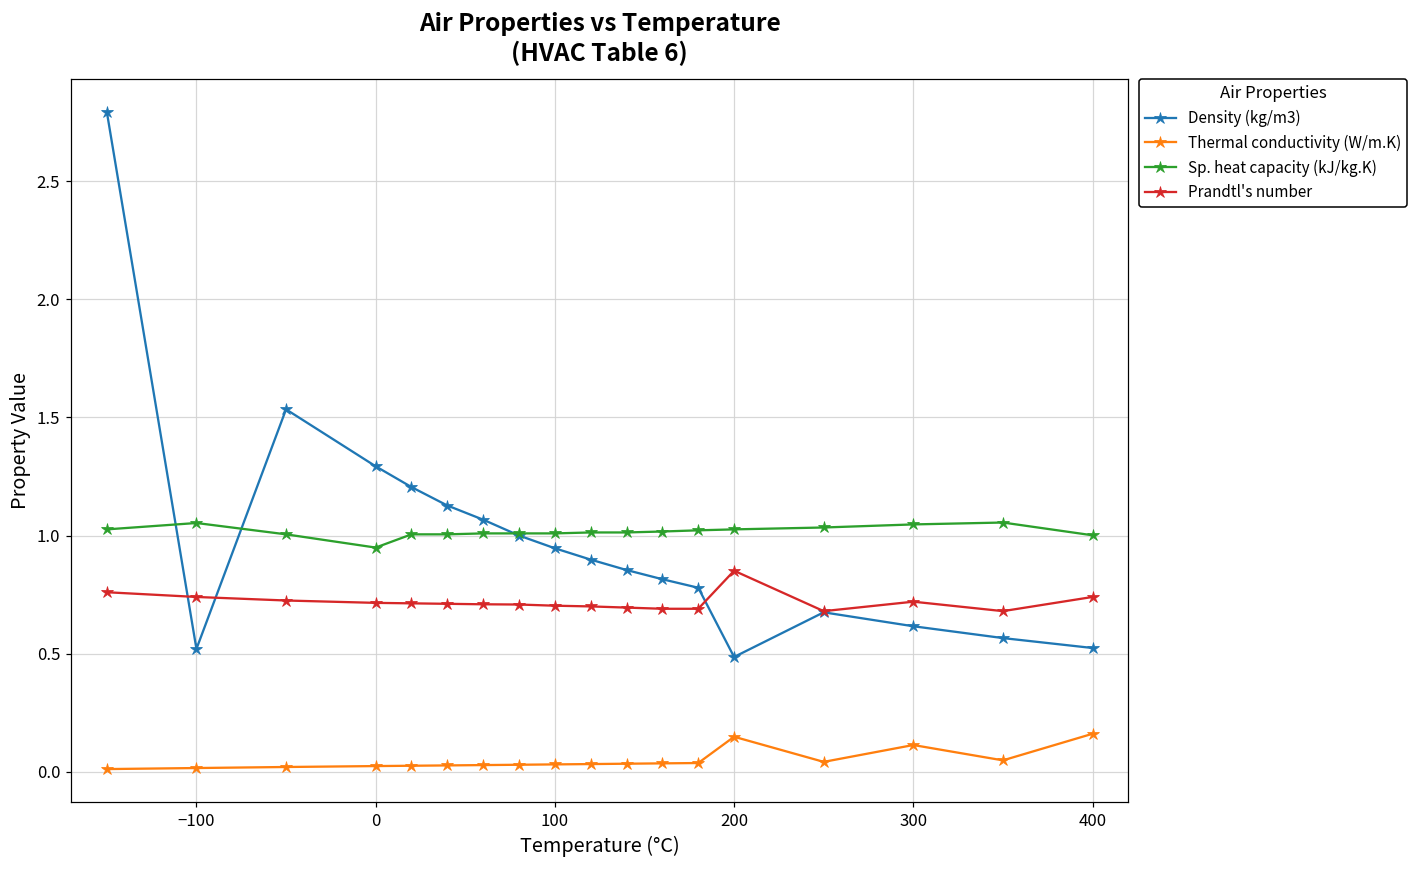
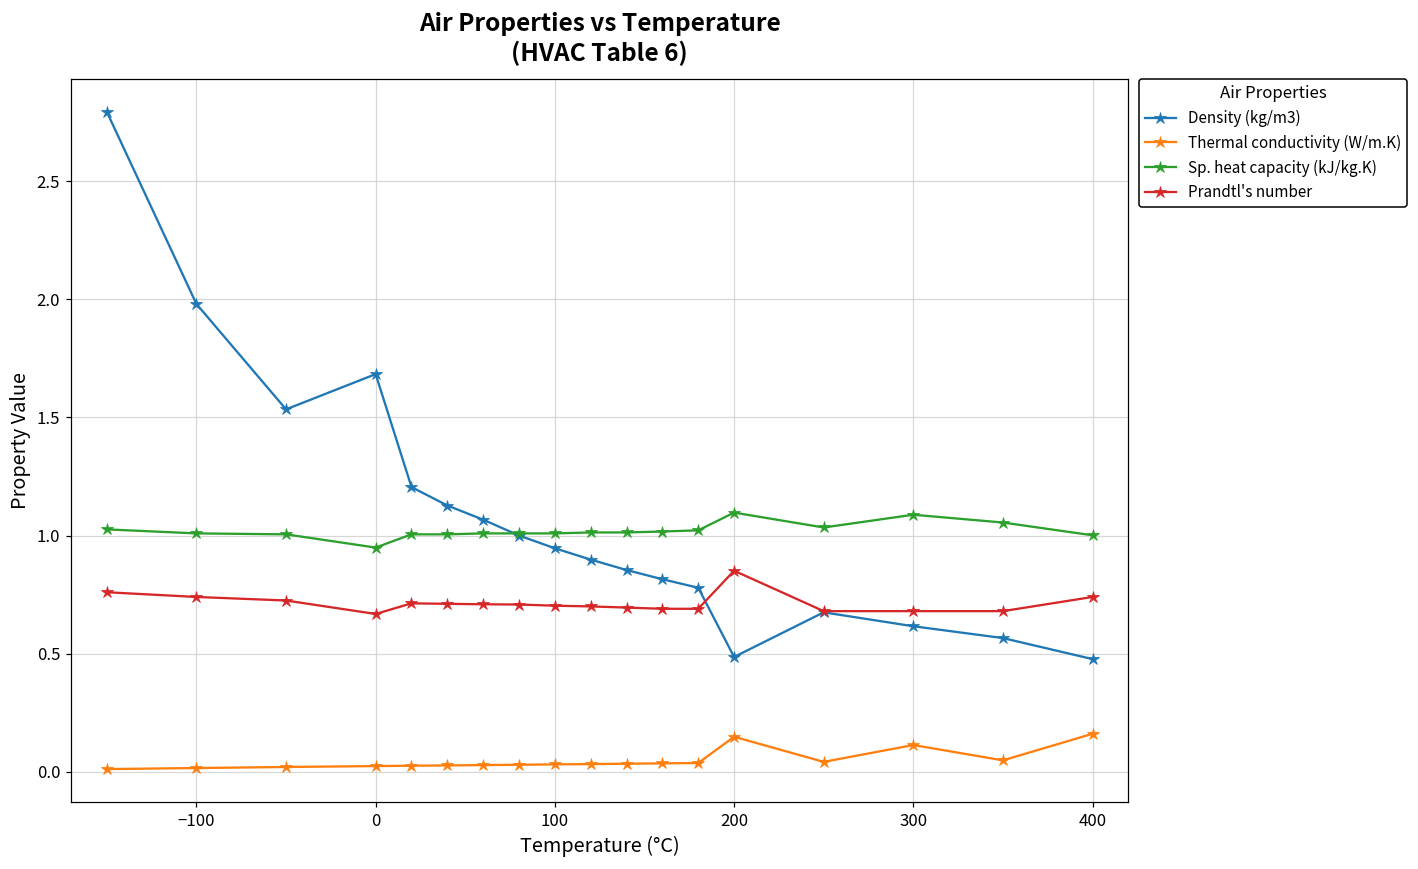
Density (kg/m3), −100: 0.52 -> 1.98
Sp. heat capacity (kJ/kg.K), −100: 1.05 -> 1.01
Density (kg/m3), 0: 1.29 -> 1.68
Prandtl's number, 0: 0.72 -> 0.67
Sp. heat capacity (kJ/kg.K), 200: 1.03 -> 1.10
Sp. heat capacity (kJ/kg.K), 300: 1.05 -> 1.09
Prandtl's number, 300: 0.72 -> 0.68
Density (kg/m3), 400: 0.52 -> 0.48
